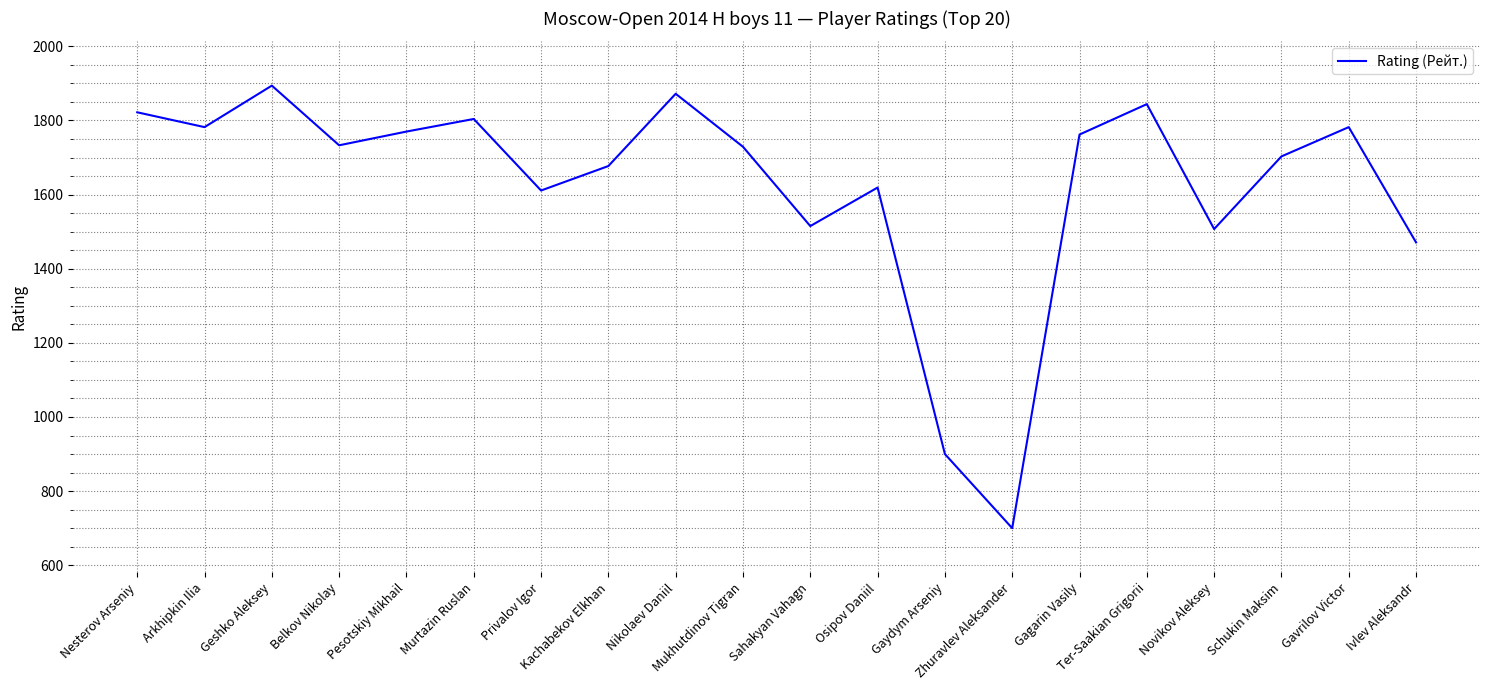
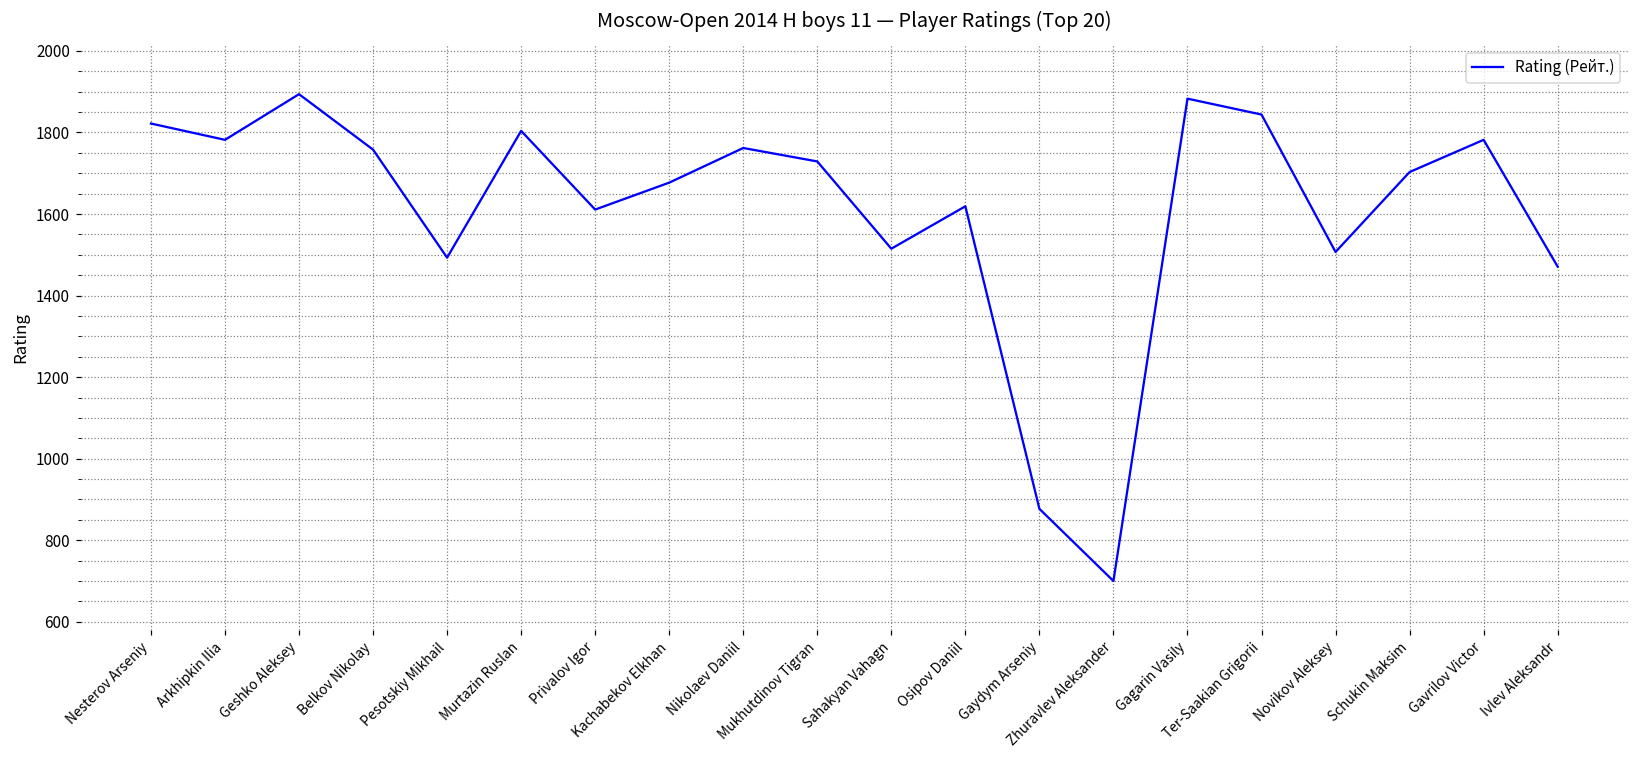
Belkov Nikolay: 1730 -> 1760
Pesotskiy Mikhail: 1770 -> 1490
Nikolaev Daniil: 1870 -> 1760
Gaydym Arseniy: 900 -> 880
Gagarin Vasily: 1760 -> 1880
